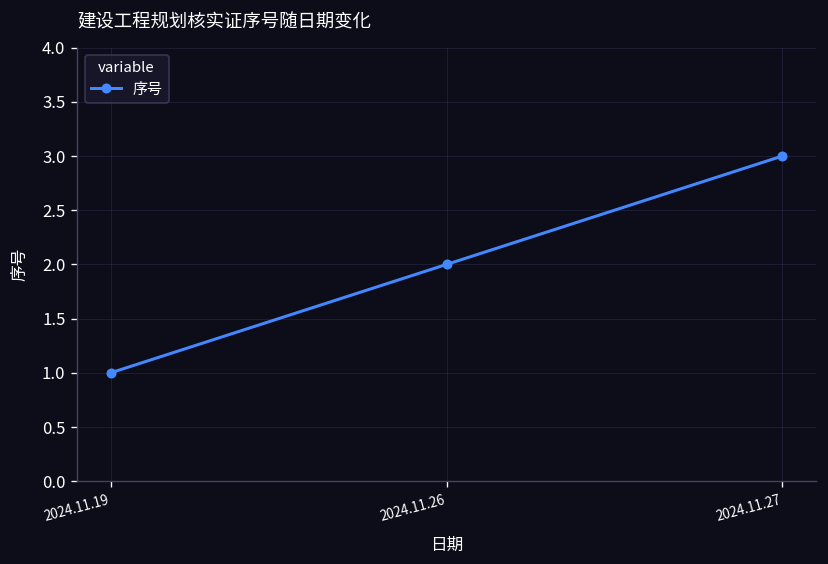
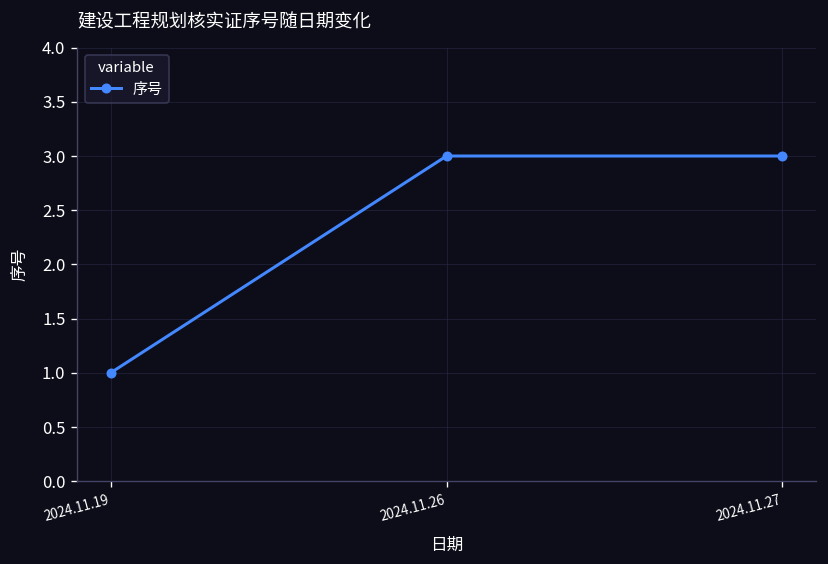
2024.11.26: 2 -> 3
